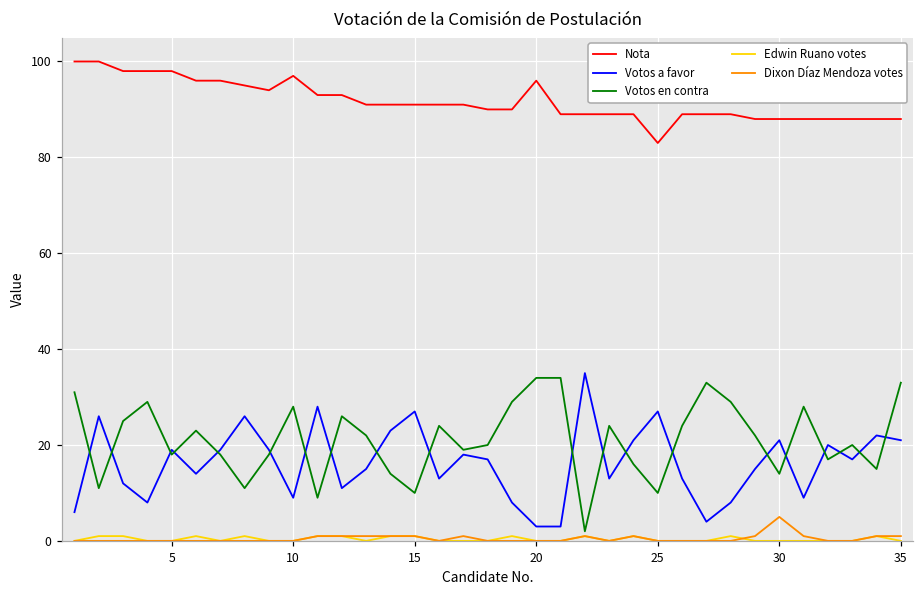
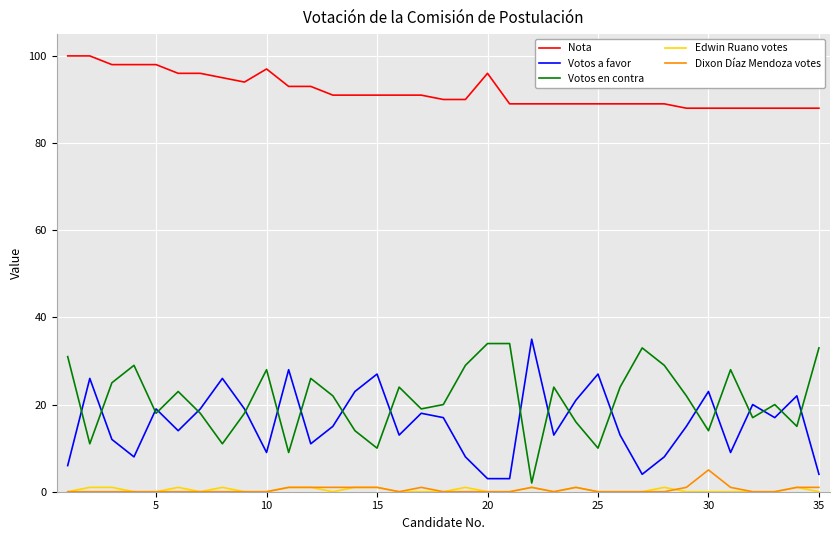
Nota, 25: 83 -> 89
Votos a favor, 30: 21 -> 23
Votos a favor, 35: 21 -> 4
